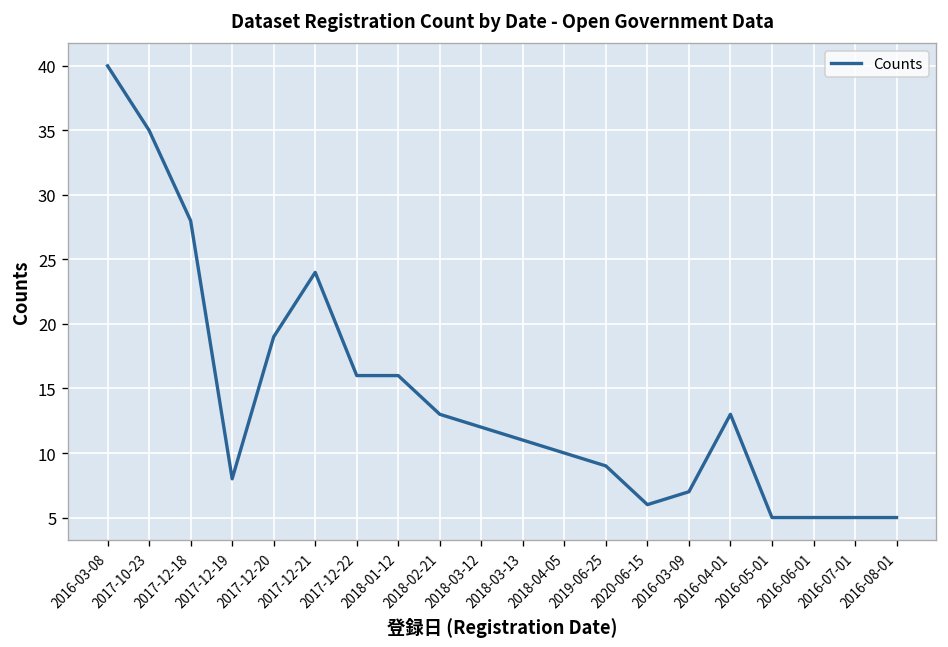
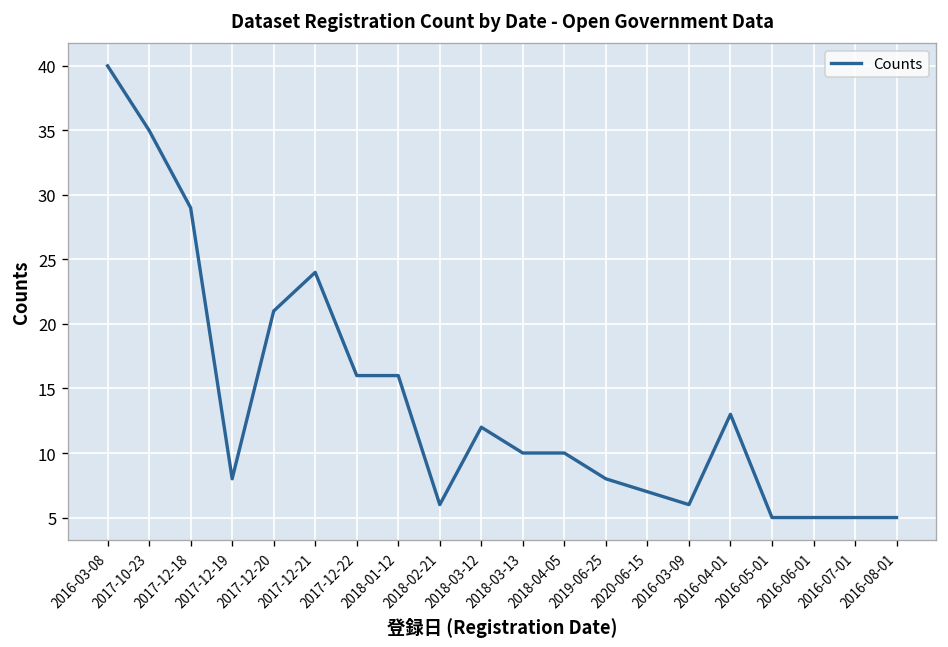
2017-12-18: 28 -> 29
2017-12-20: 19 -> 21
2018-02-21: 13 -> 6
2018-03-13: 11 -> 10
2019-06-25: 9 -> 8
2020-06-15: 6 -> 7
2016-03-09: 7 -> 6
